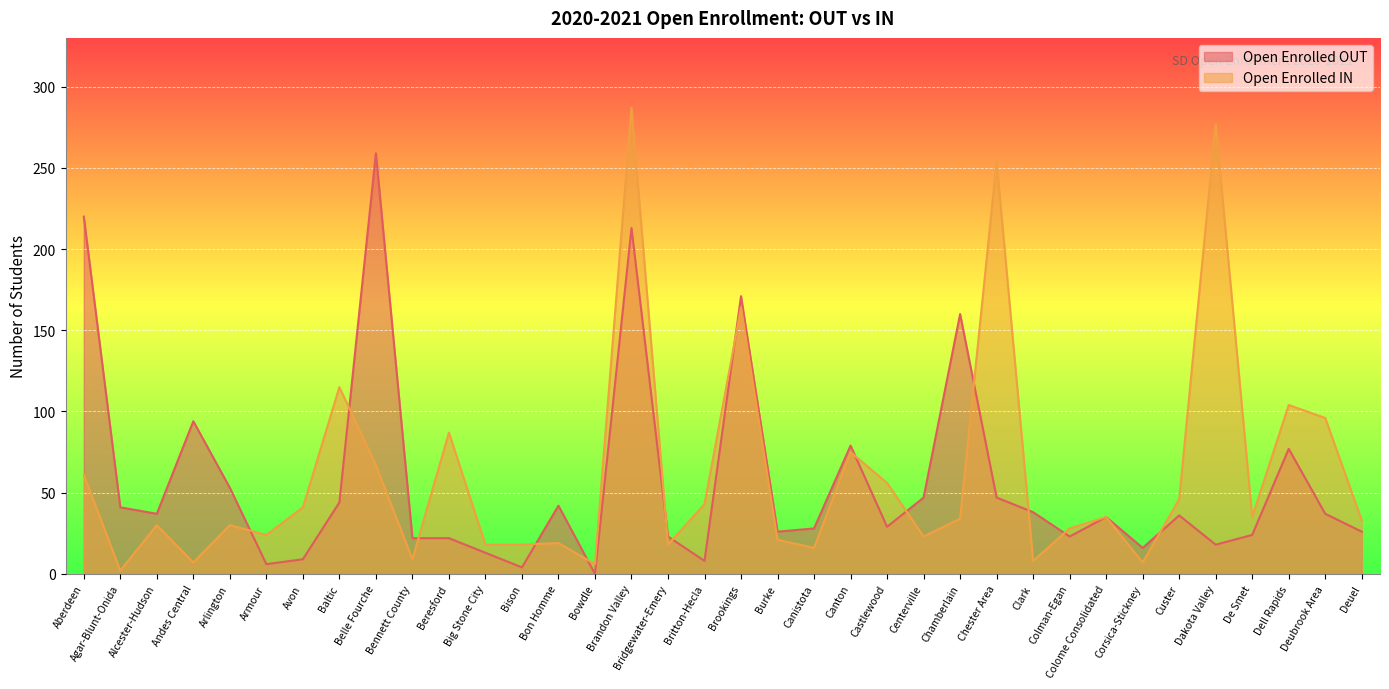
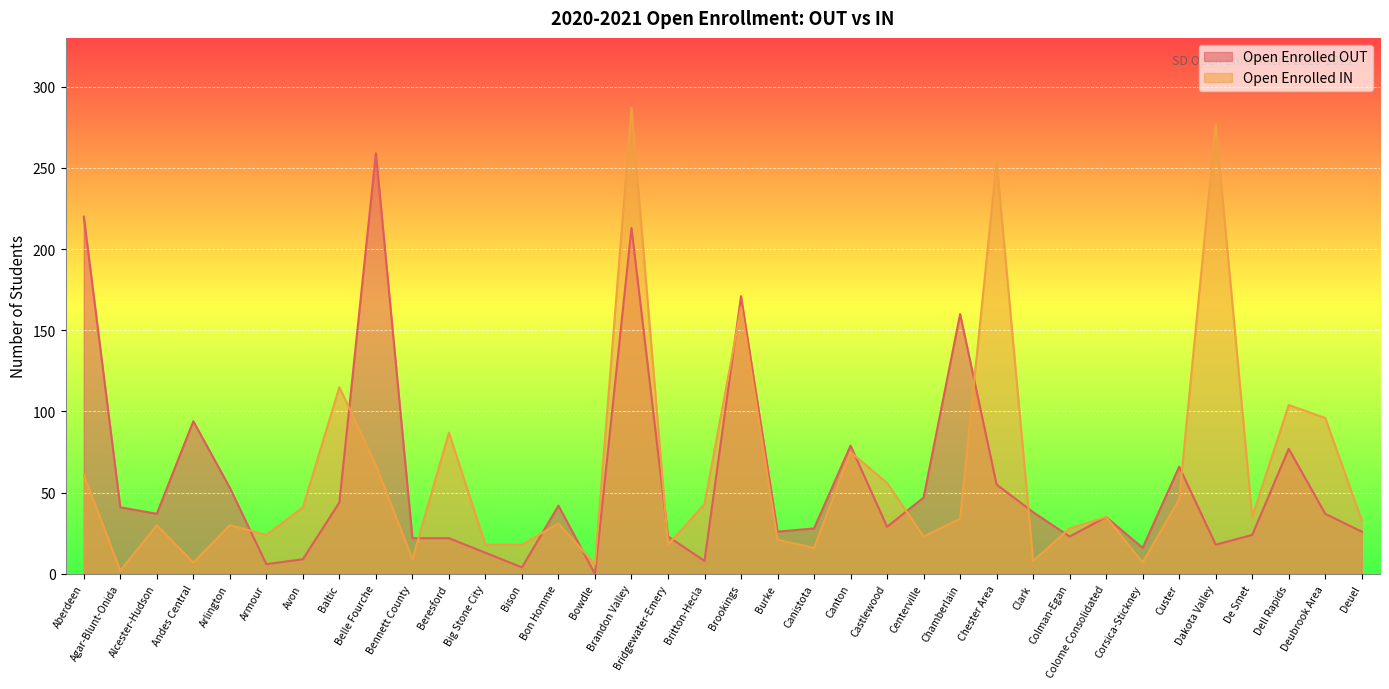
Open Enrolled IN, Bon Homme: 19 -> 31
Open Enrolled OUT, Chester Area: 47 -> 55
Open Enrolled OUT, Custer: 36 -> 66
